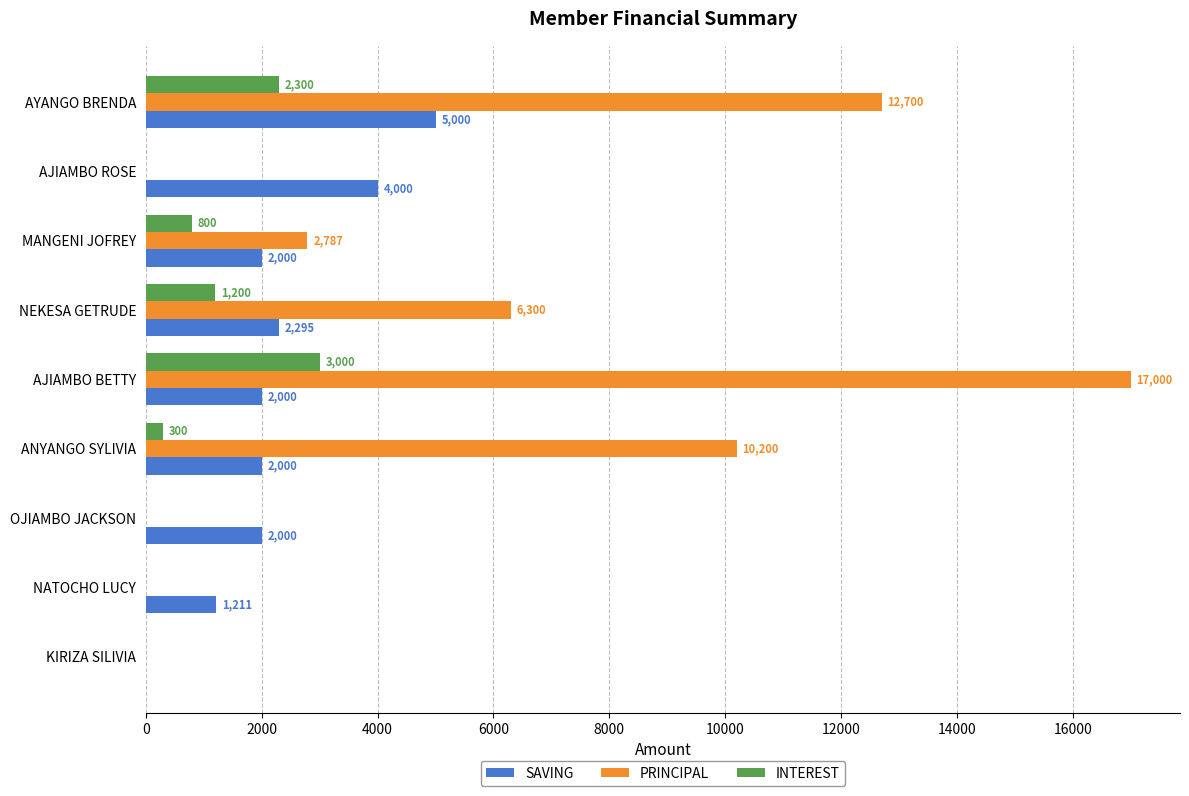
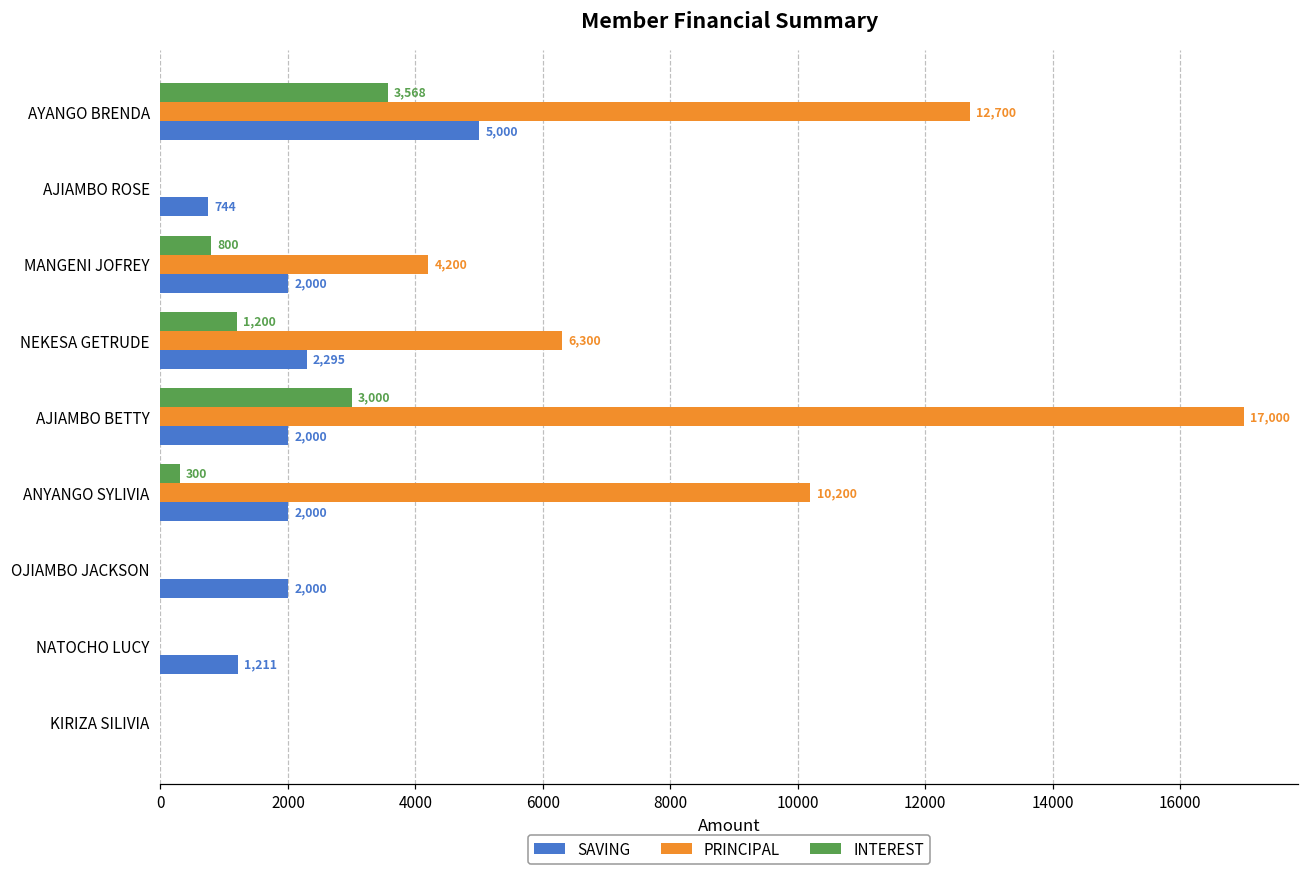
INTEREST, AYANGO BRENDA: 2,300 -> 3,568
SAVING, AJIAMBO ROSE: 4,000 -> 744
PRINCIPAL, MANGENI JOFREY: 2,787 -> 4,200
